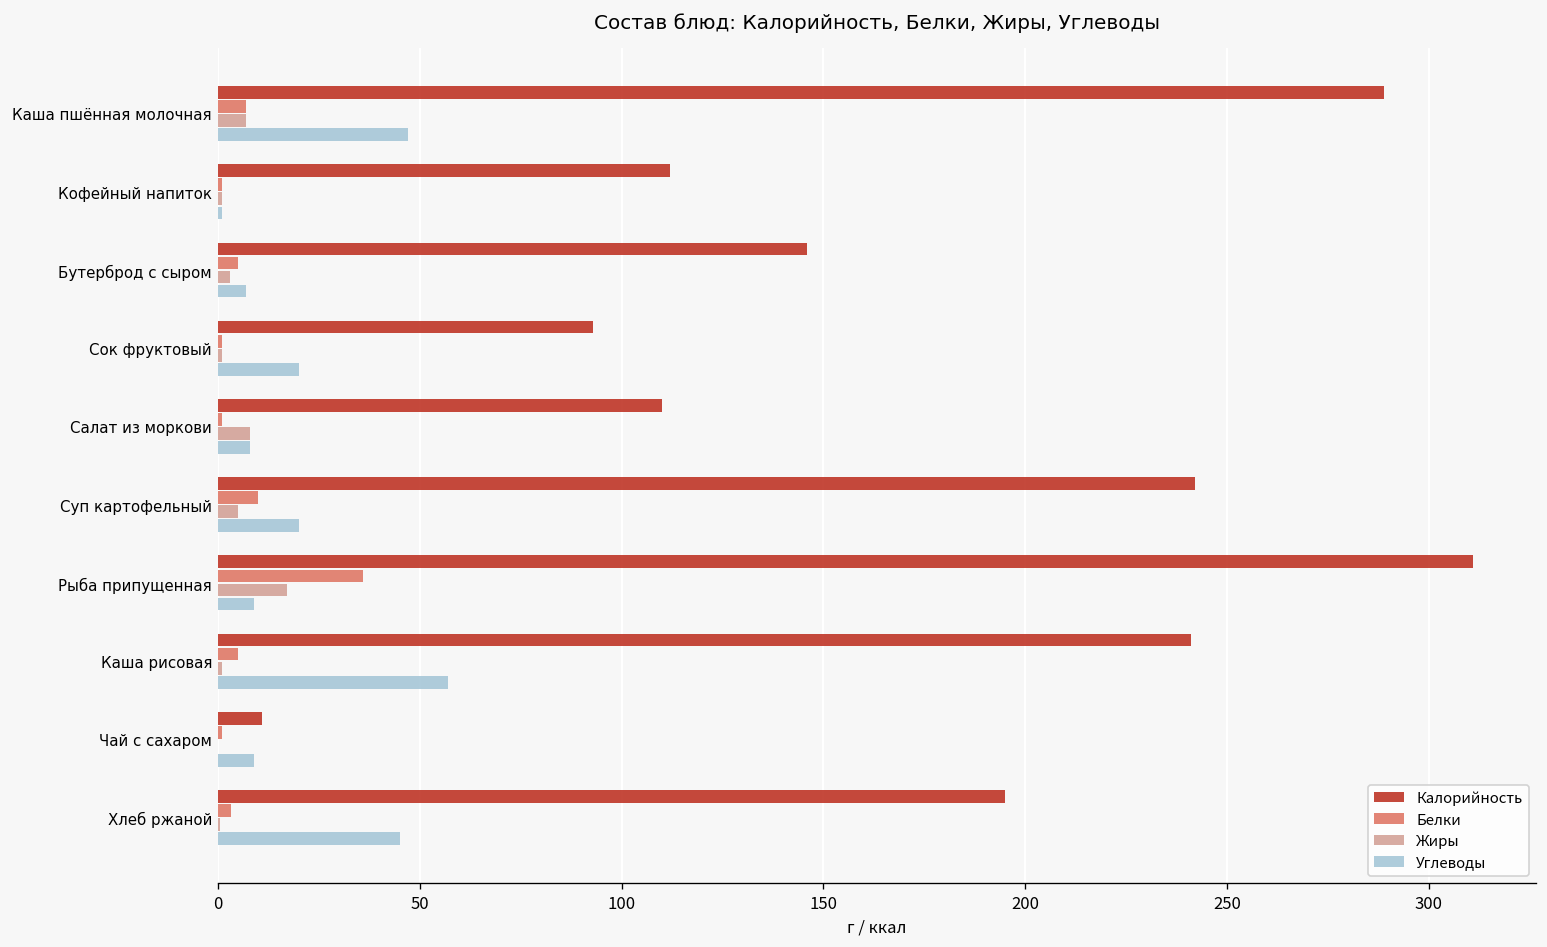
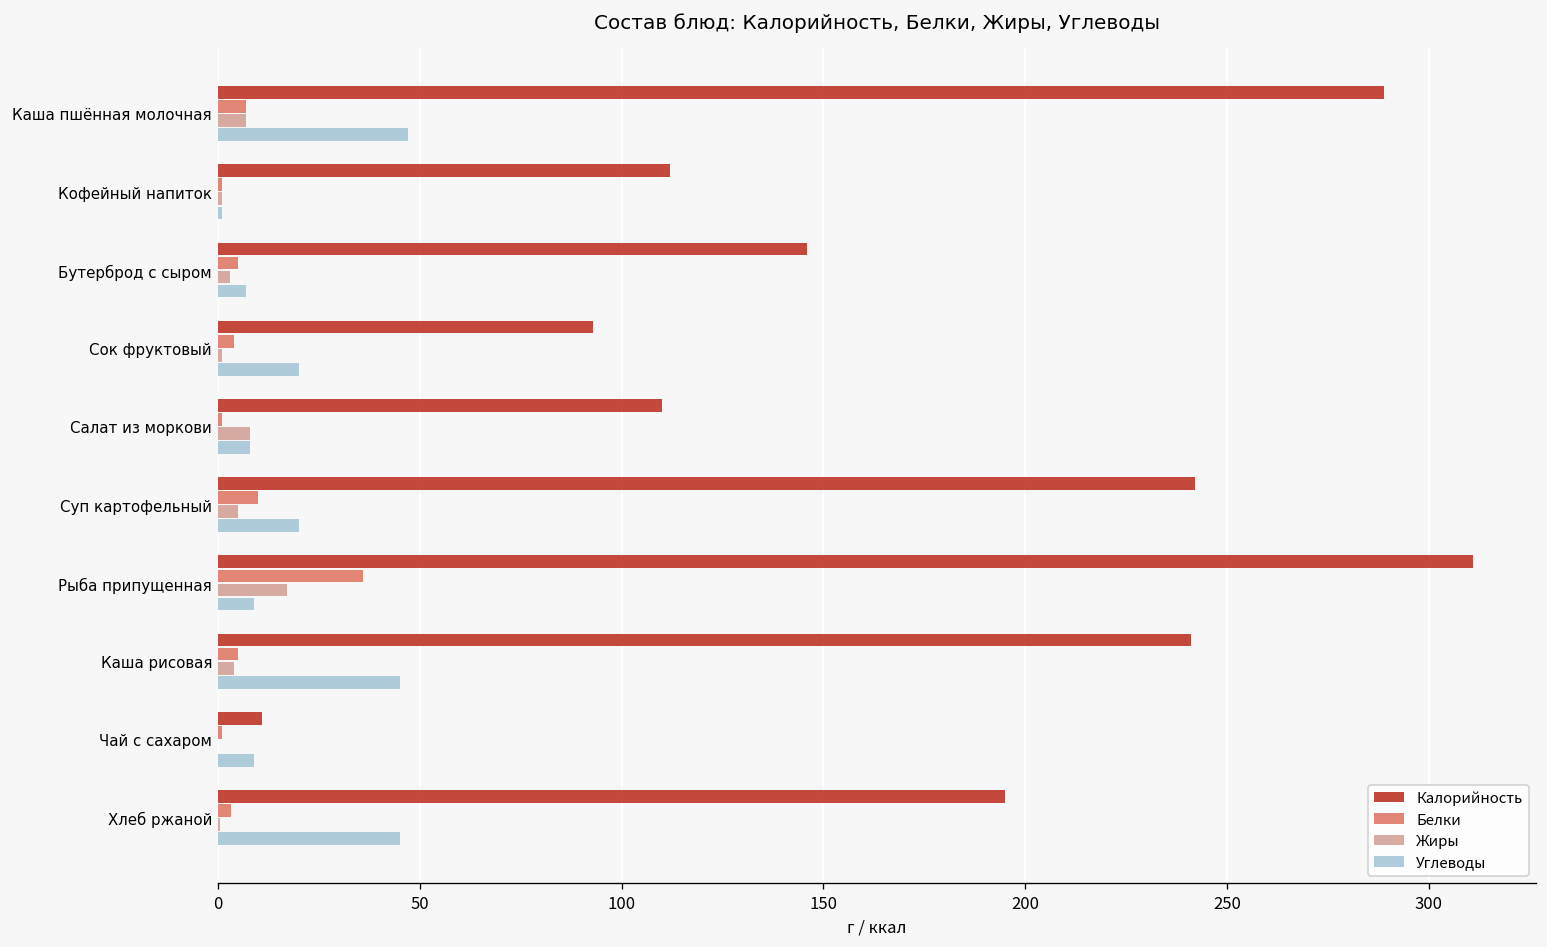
Белки, Сок фруктовый: 1 -> 4
Жиры, Каша рисовая: 1 -> 4
Углеводы, Каша рисовая: 57 -> 45
